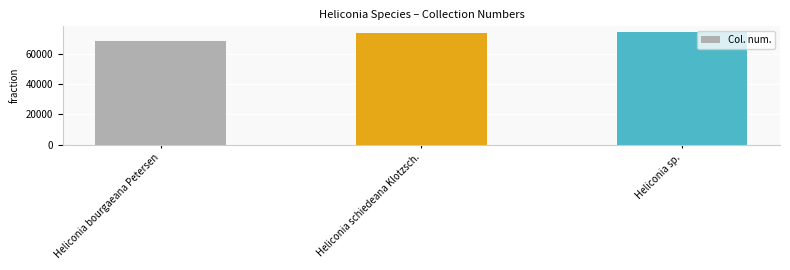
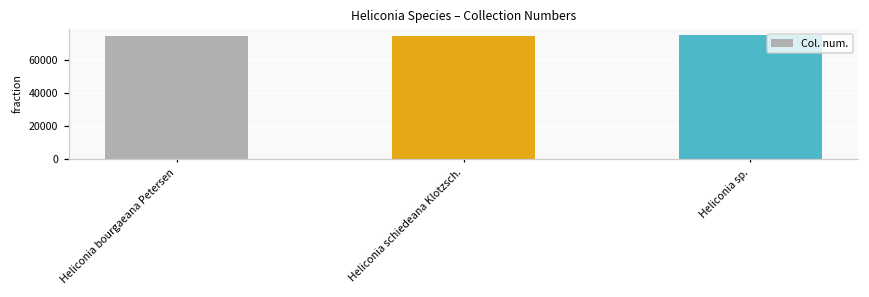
Heliconia bourgaeana Petersen: 68000 -> 74000
